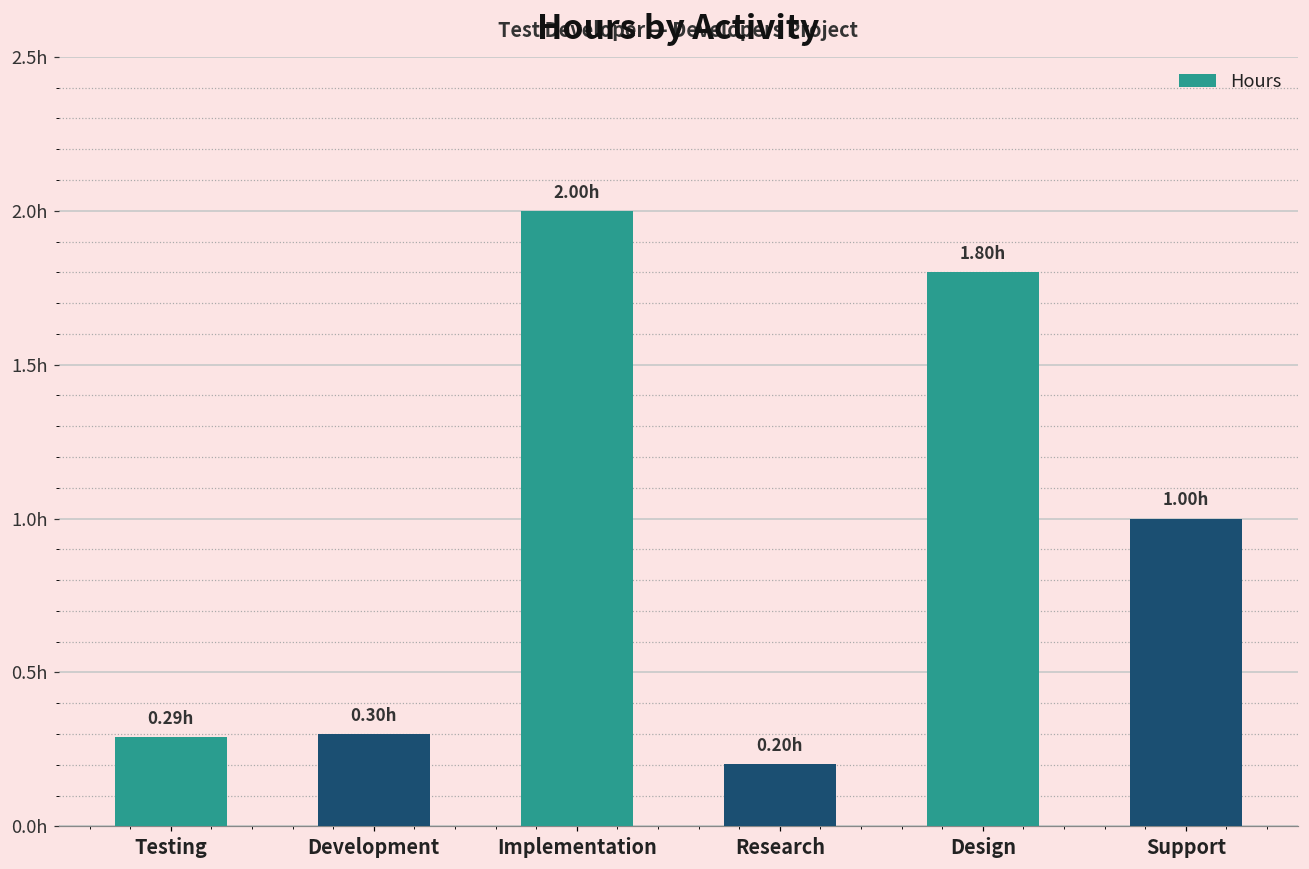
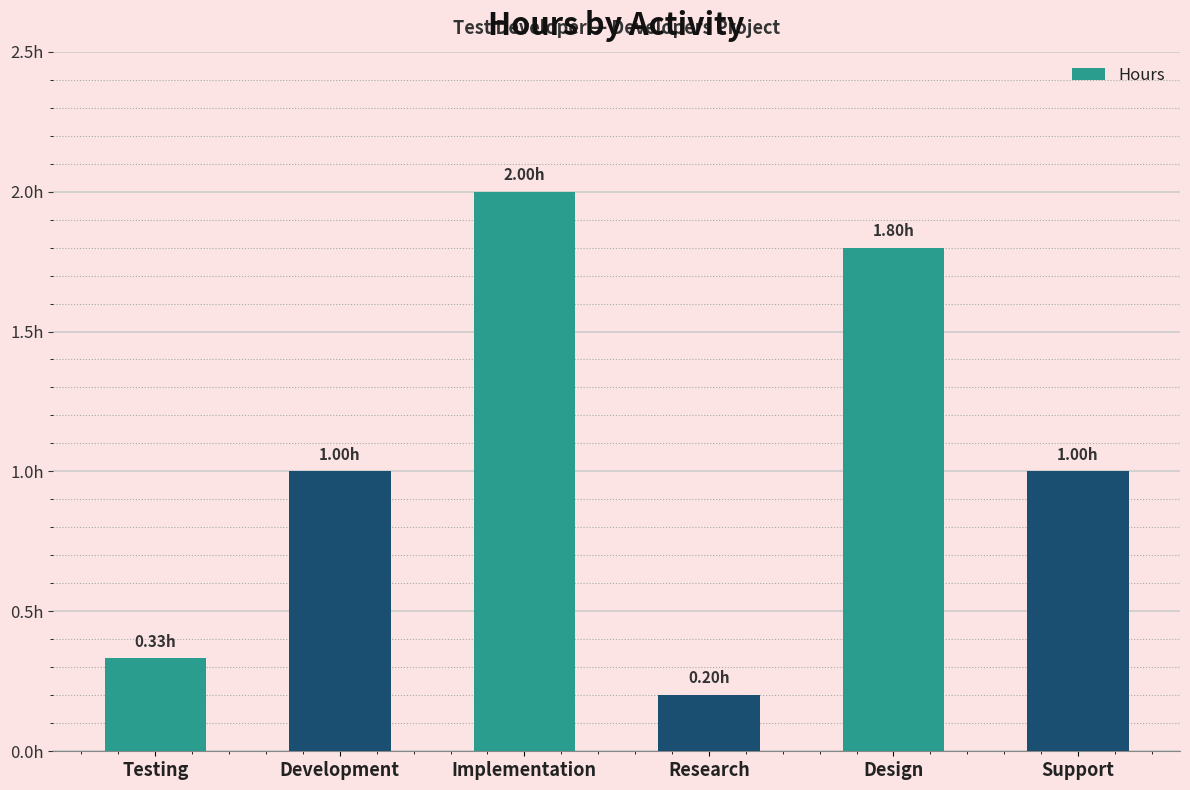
Testing: 0.29h -> 0.33h
Development: 0.30h -> 1.00h
